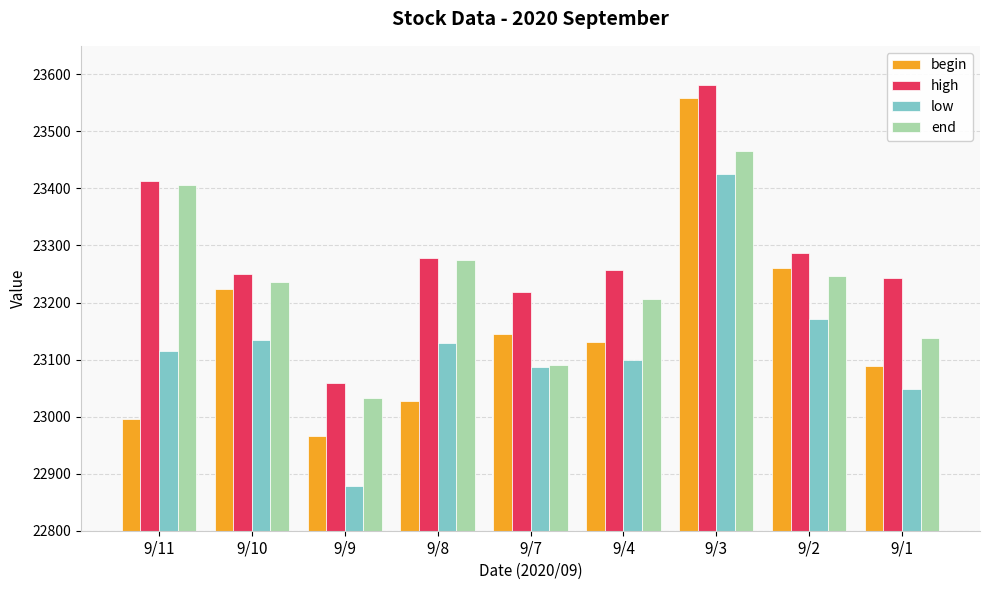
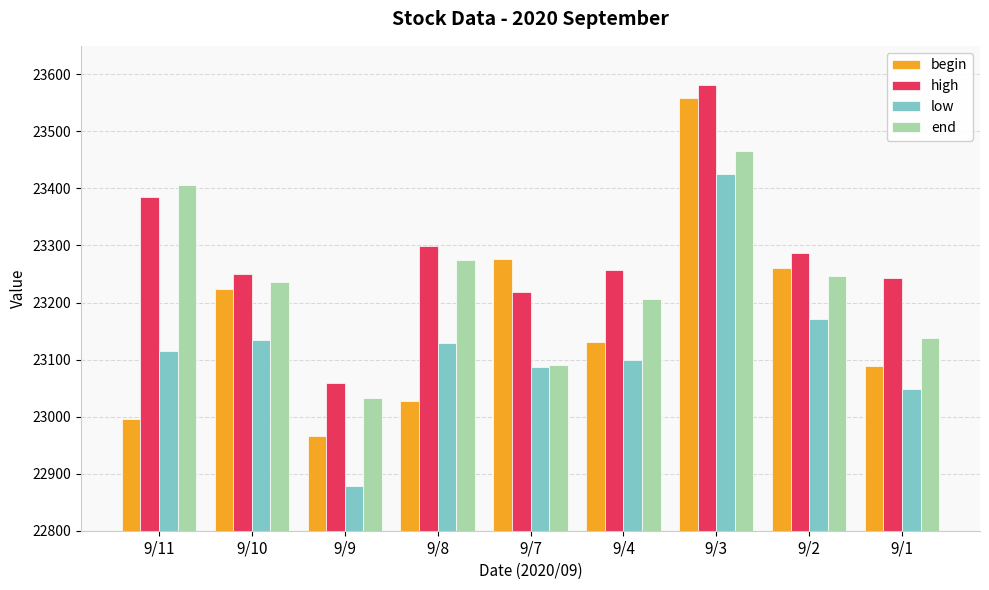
high, 9/11: 23410 -> 23380
high, 9/8: 23280 -> 23300
begin, 9/7: 23150 -> 23280
